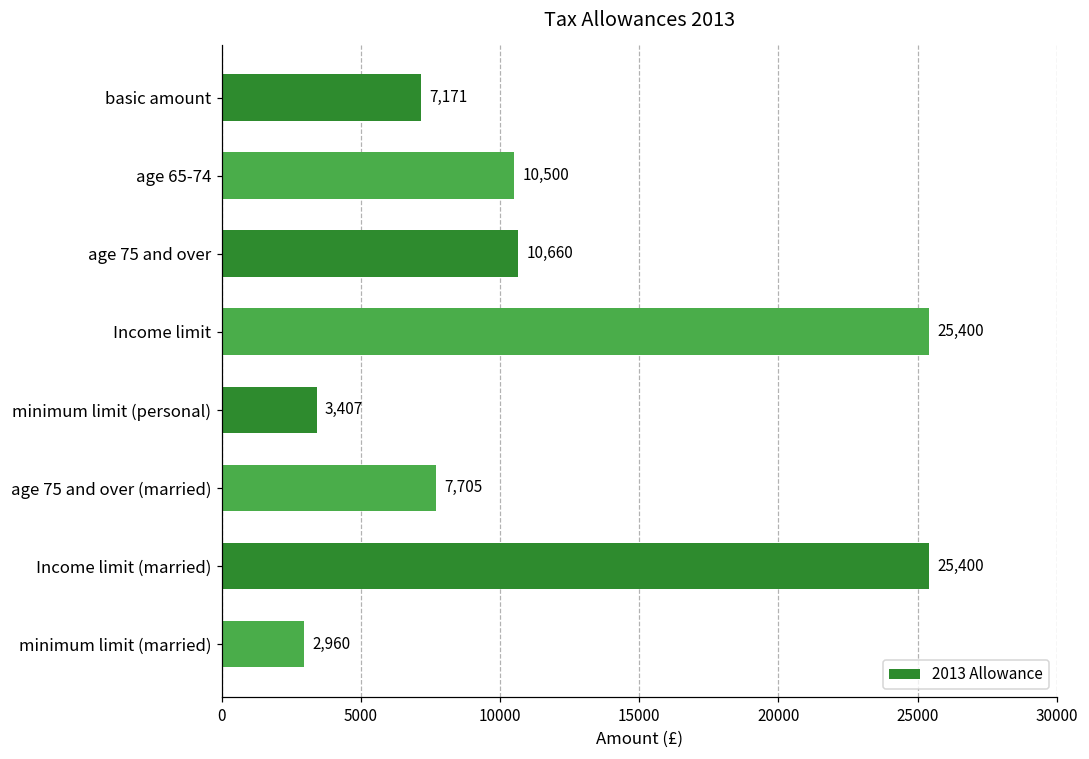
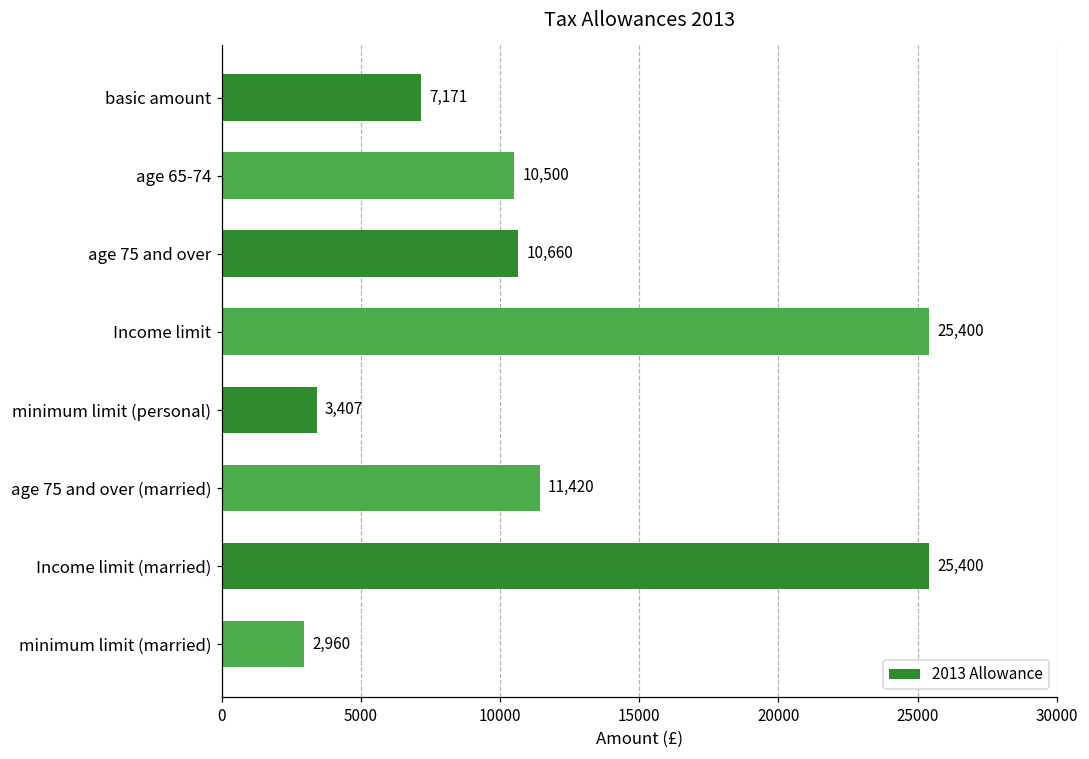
age 75 and over (married): 7,705 -> 11,420
